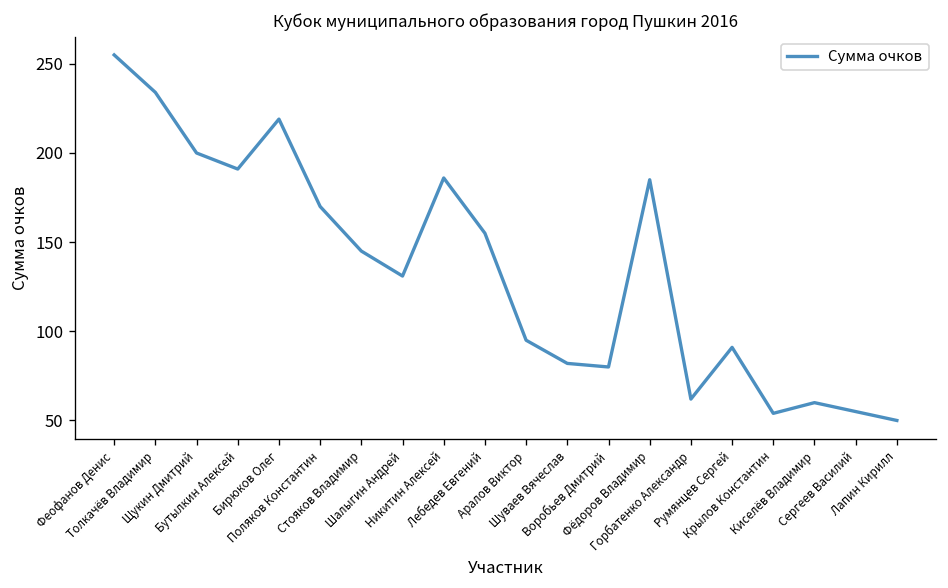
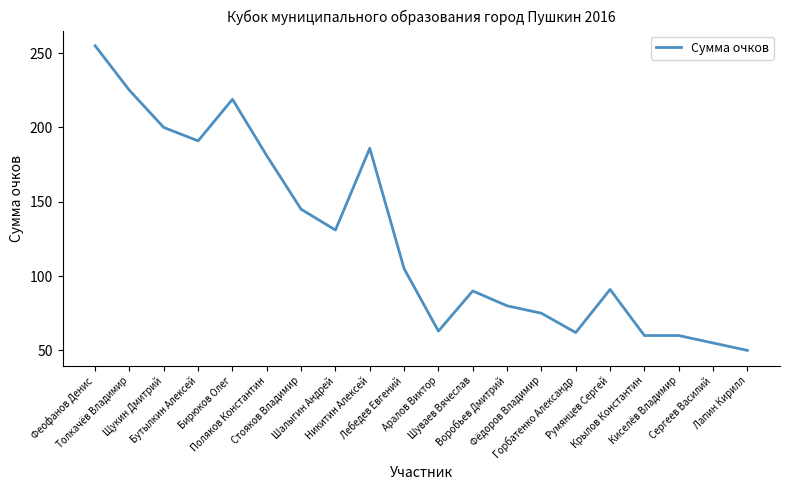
Толкачёв Владимир: 234 -> 225
Поляков Константин: 170 -> 181
Лебедев Евгений: 155 -> 105
Аралов Виктор: 95 -> 63
Шуваев Вячеслав: 82 -> 90
Фёдоров Владимир: 185 -> 75
Крылов Константин: 54 -> 60
